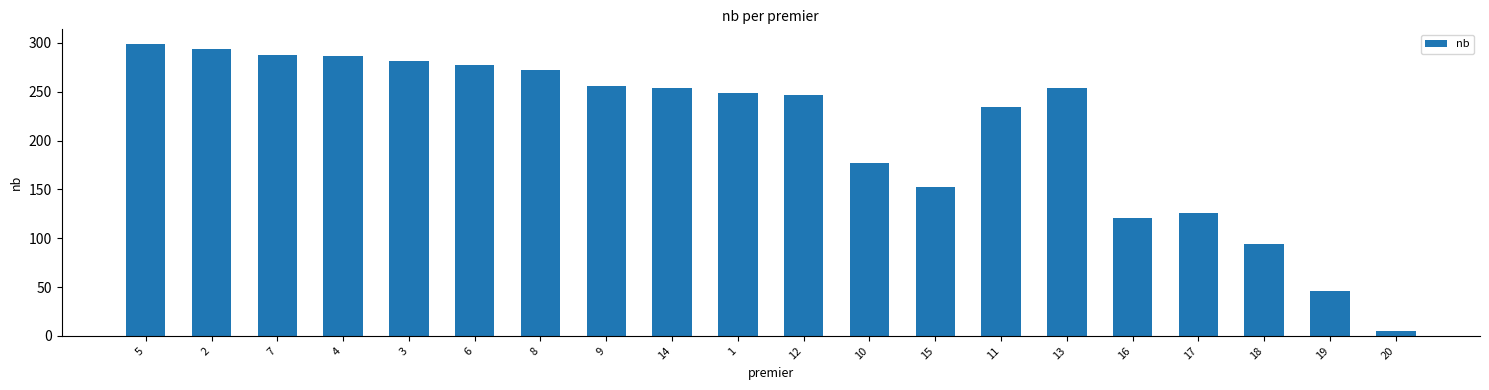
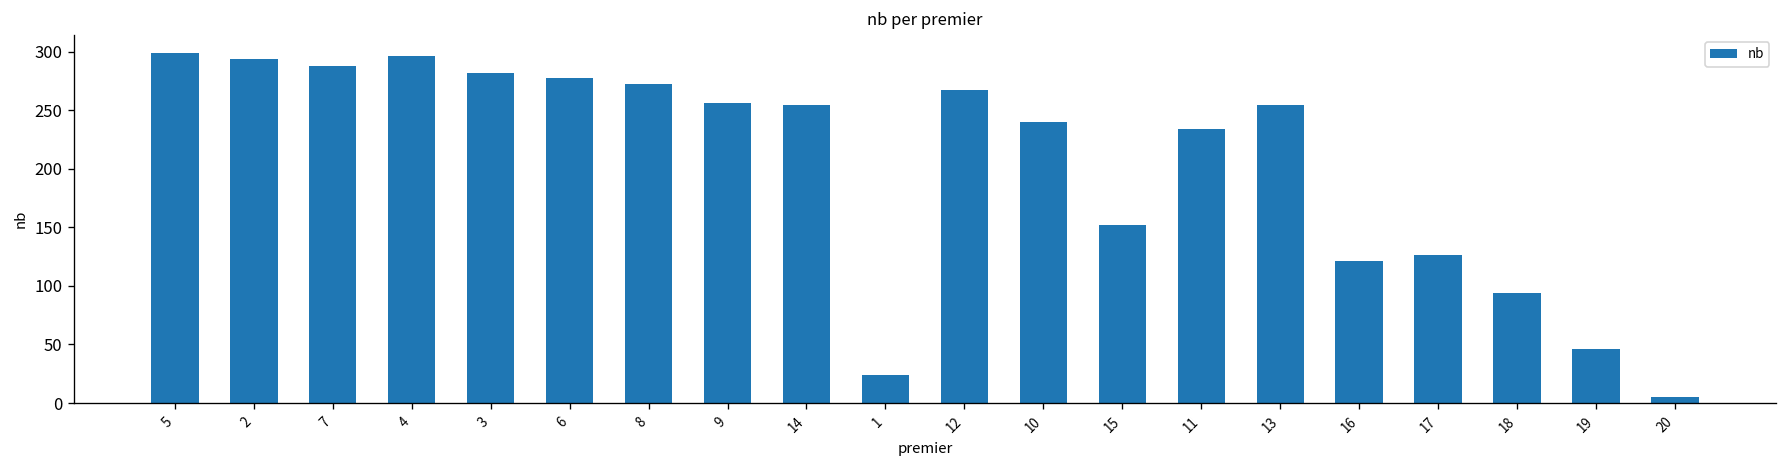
4: 290 -> 300
1: 250 -> 20
12: 250 -> 270
10: 180 -> 240
